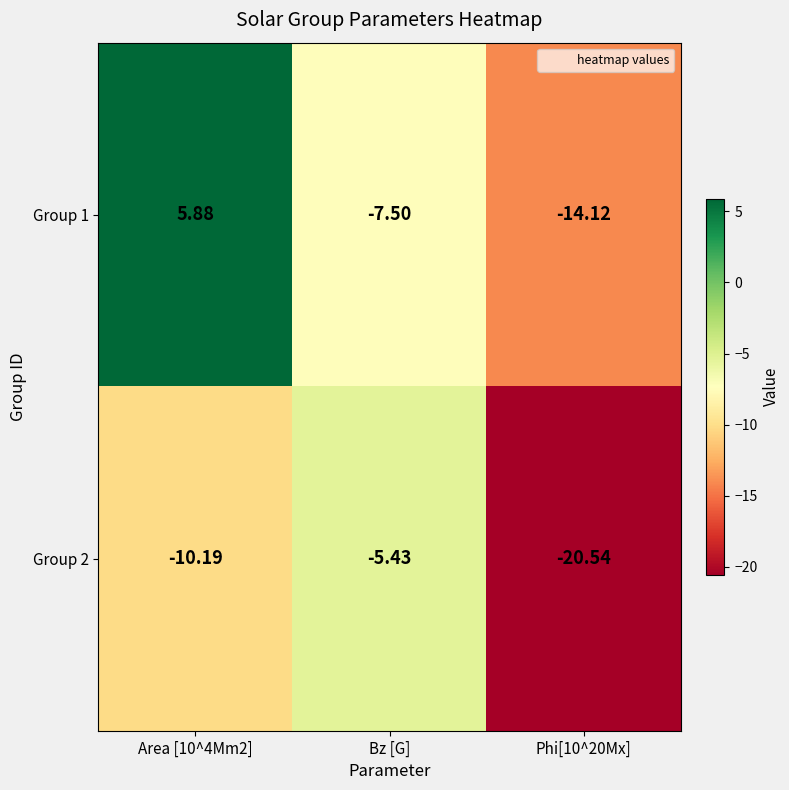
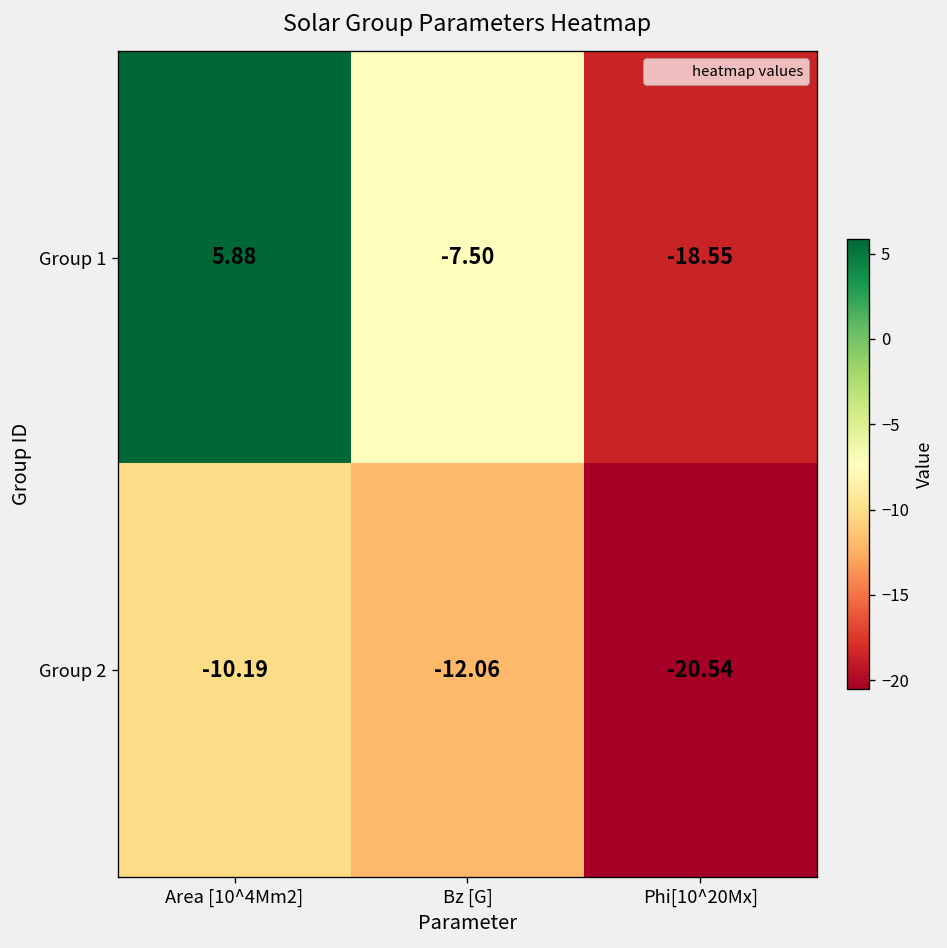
Group 1, Phi[10^20Mx]: -14.12 -> -18.55
Group 2, Bz [G]: -5.43 -> -12.06
